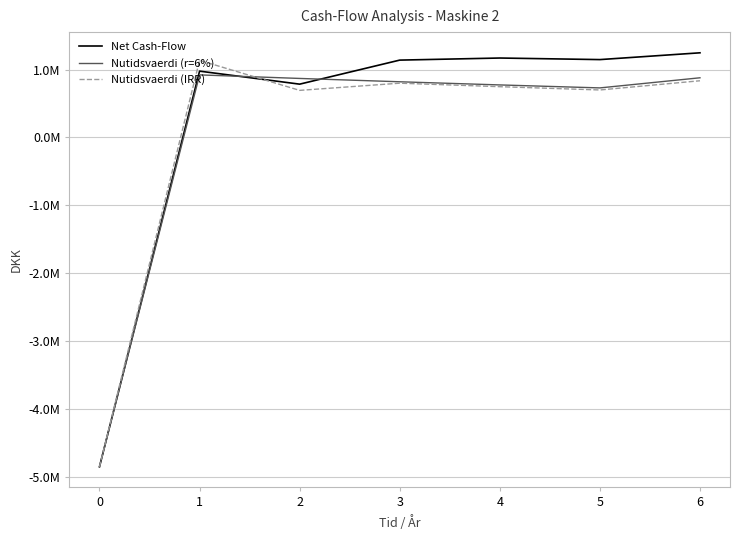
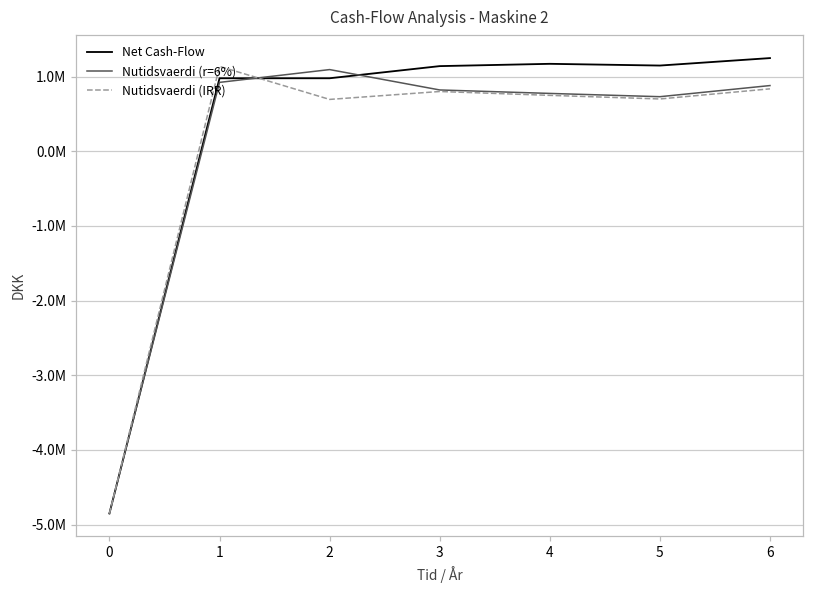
Net Cash-Flow, 2: 800000 -> 1000000
Nutidsvaerdi (r=6%), 2: 900000 -> 1100000
